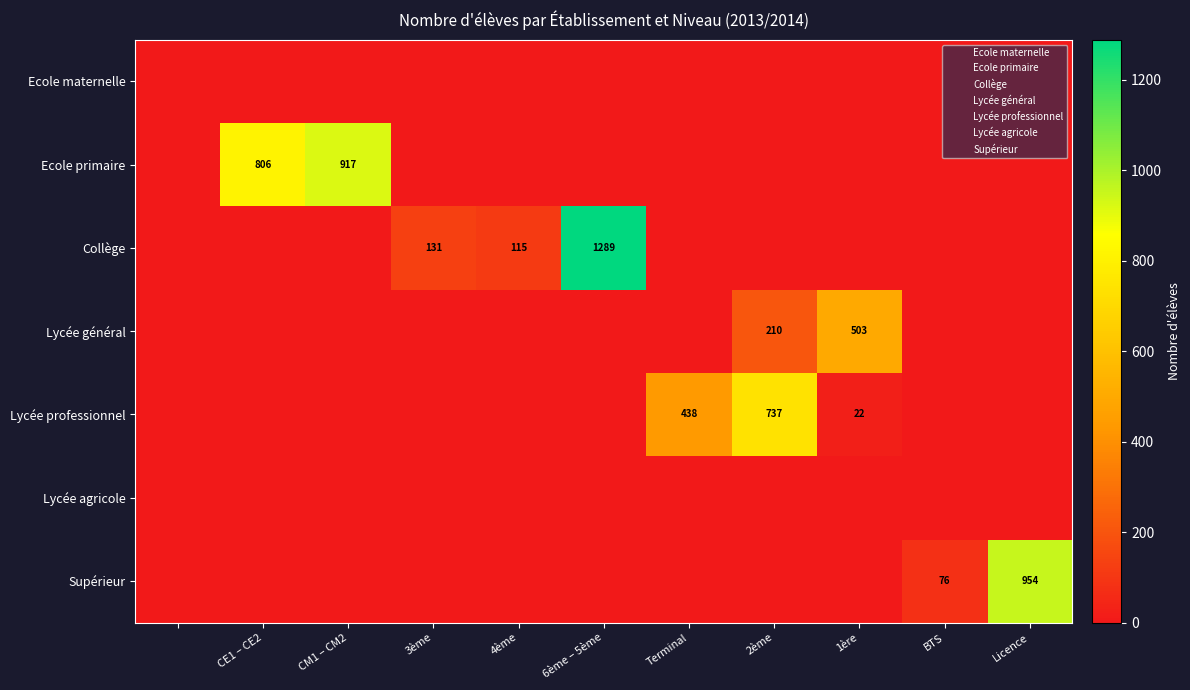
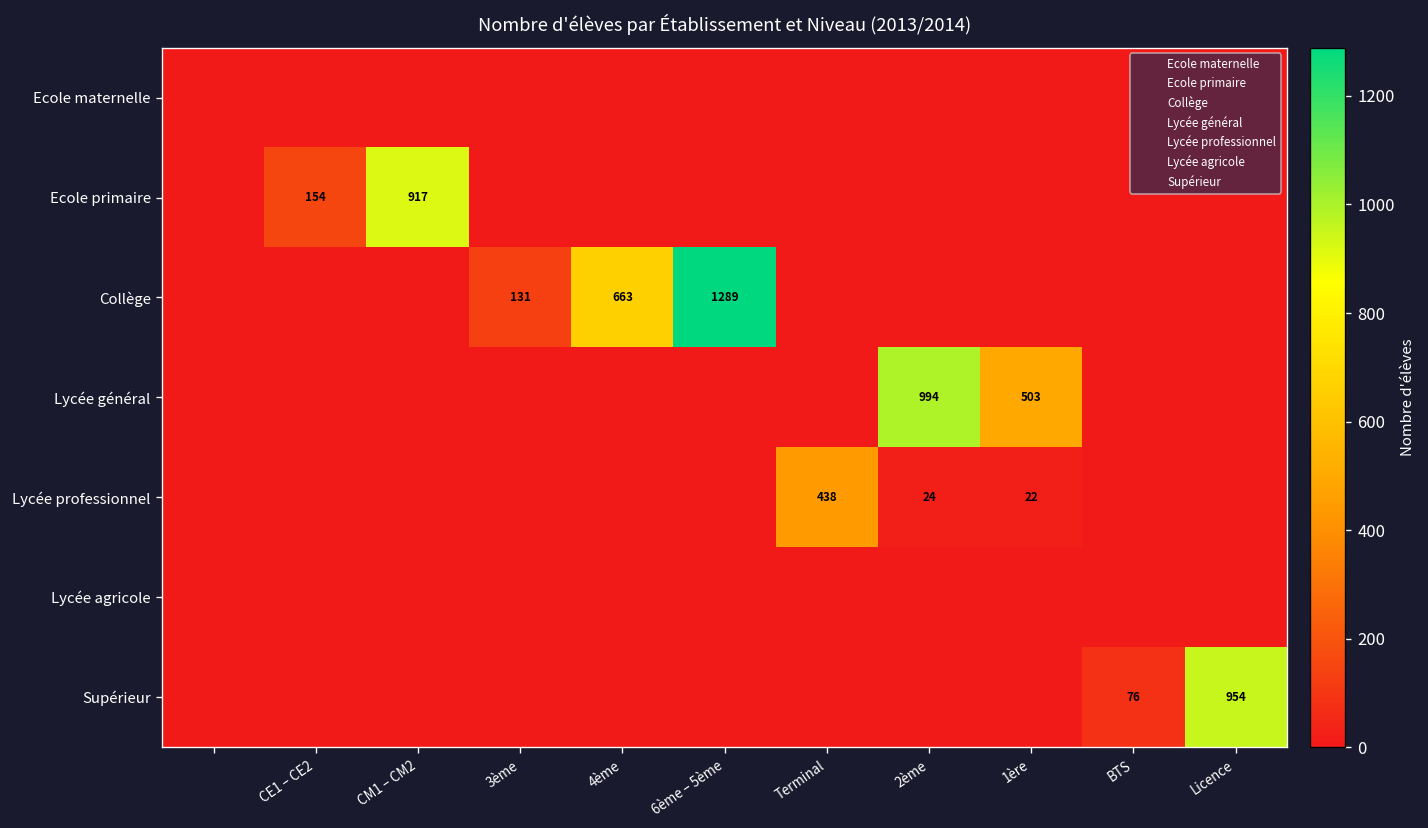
Ecole primaire, CE1 – CE2: 806 -> 154
Collège, 4ème: 115 -> 663
Lycée général, 2ème: 210 -> 994
Lycée professionnel, 2ème: 737 -> 24
